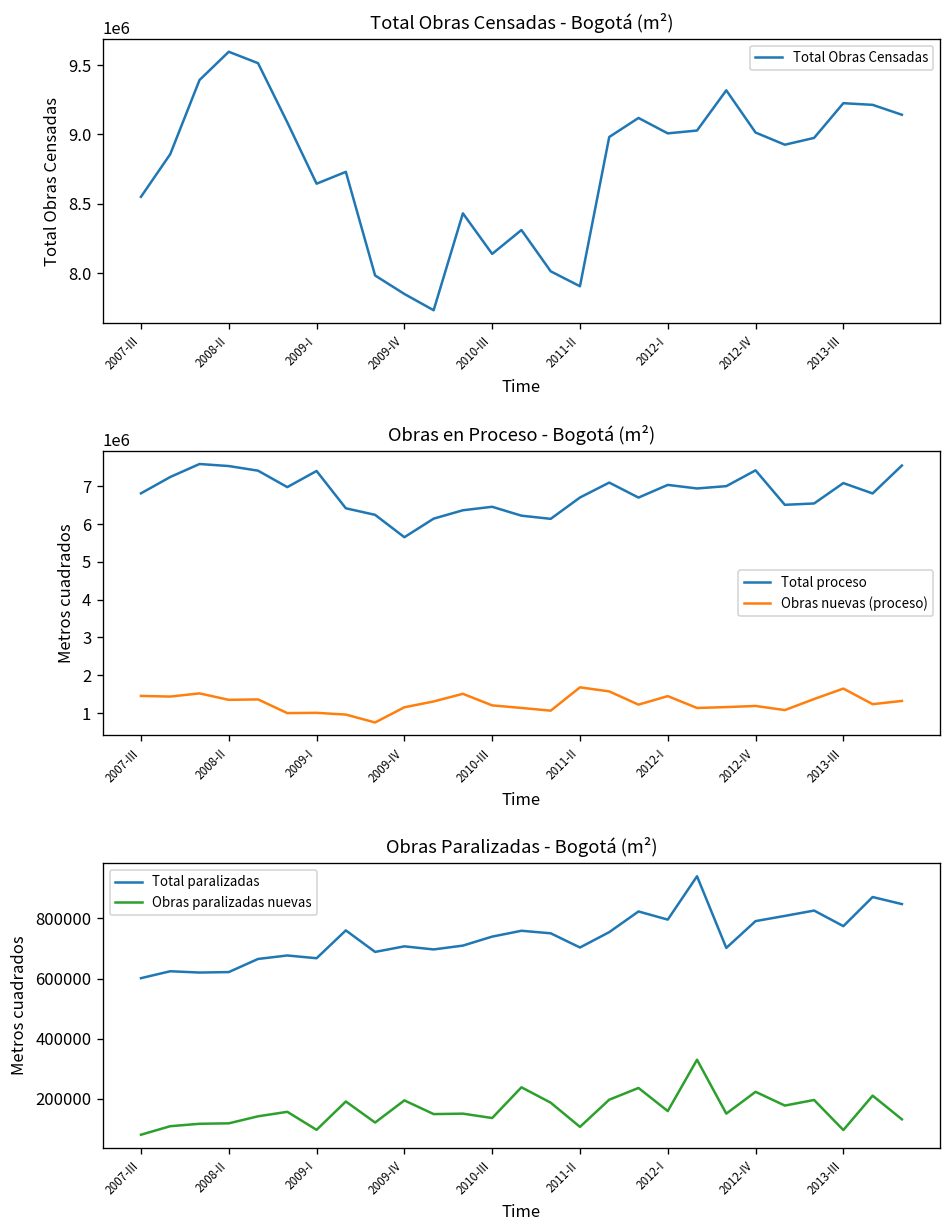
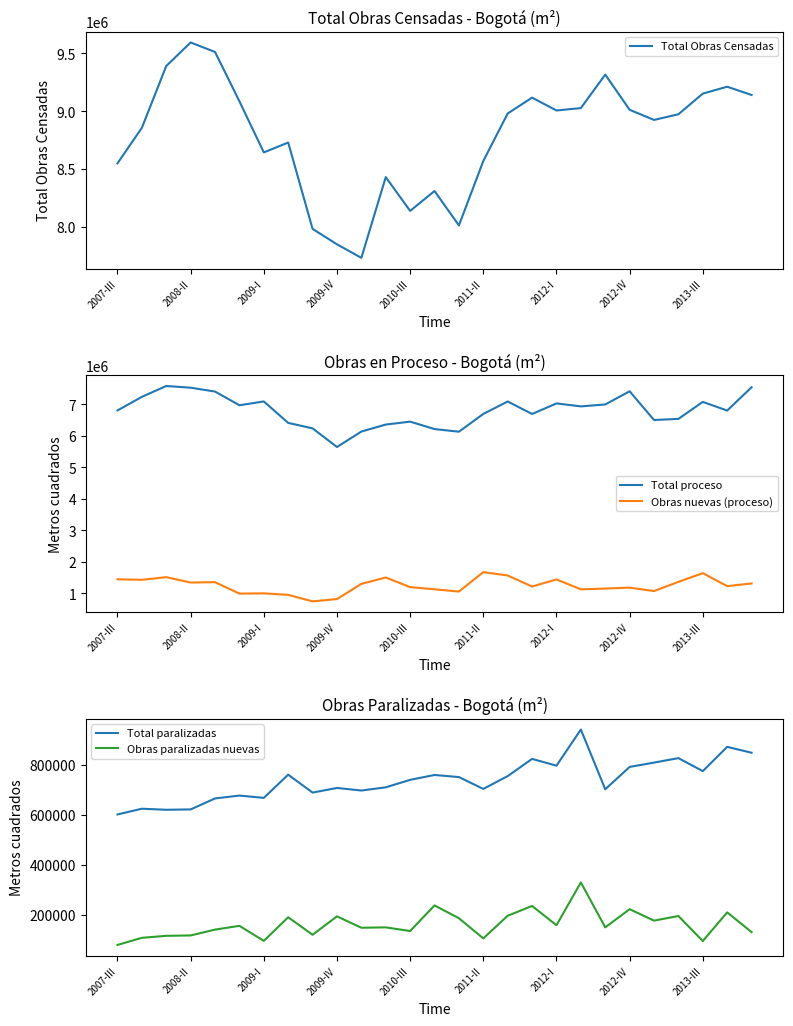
Total Obras Censadas - Bogotá (m²), 2011-II: 7910000 -> 8570000
Total Obras Censadas - Bogotá (m²), 2013-III: 9220000 -> 9150000
Obras en Proceso - Bogotá (m²), Total proceso, 2009-I: 7400000 -> 7100000
Obras en Proceso - Bogotá (m²), Obras nuevas (proceso), 2009-IV: 1200000 -> 800000
